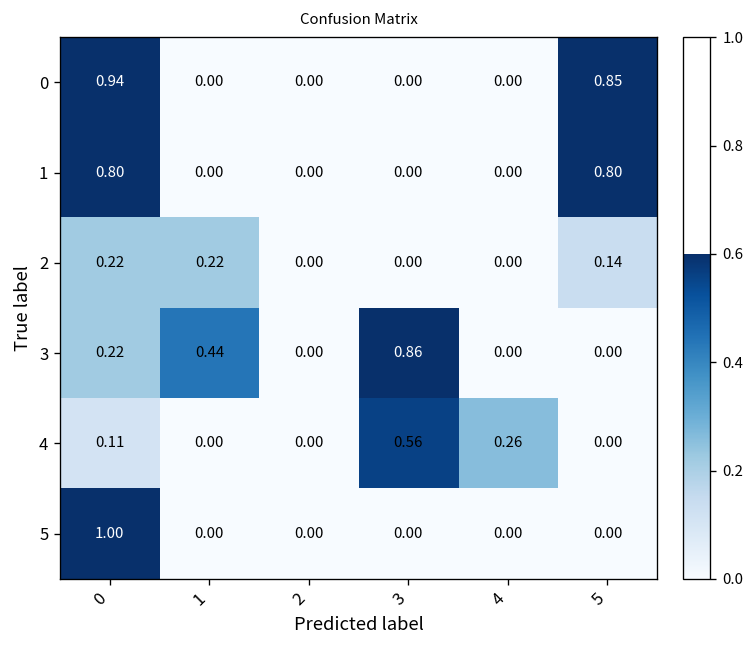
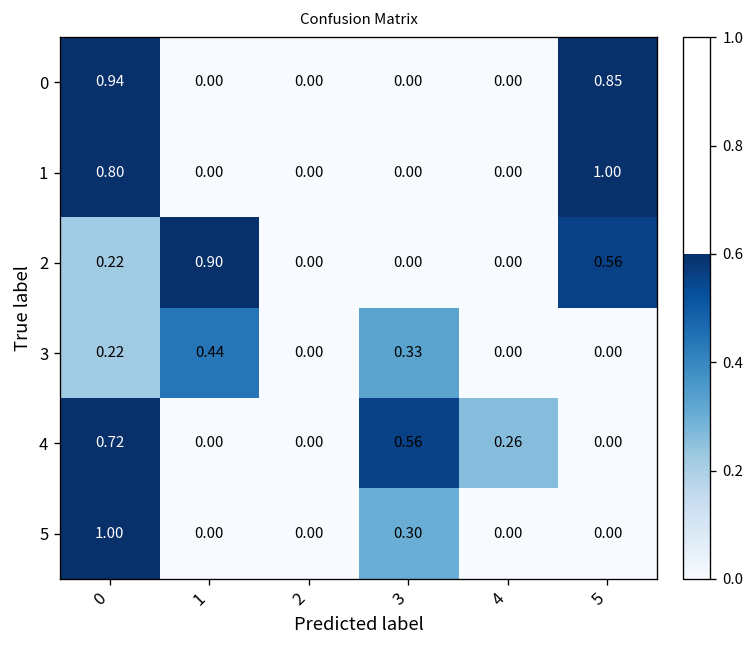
1, 5: 0.80 -> 1.00
2, 1: 0.22 -> 0.90
2, 5: 0.14 -> 0.56
3, 3: 0.86 -> 0.33
4, 0: 0.11 -> 0.72
5, 3: 0.00 -> 0.30
